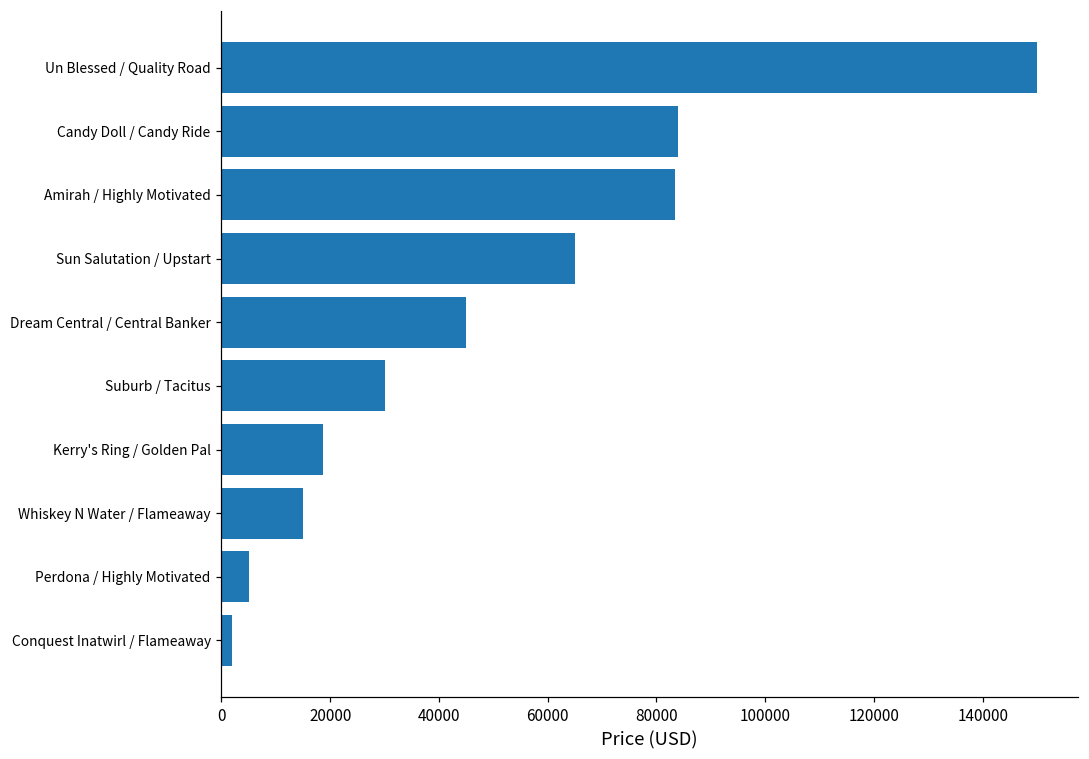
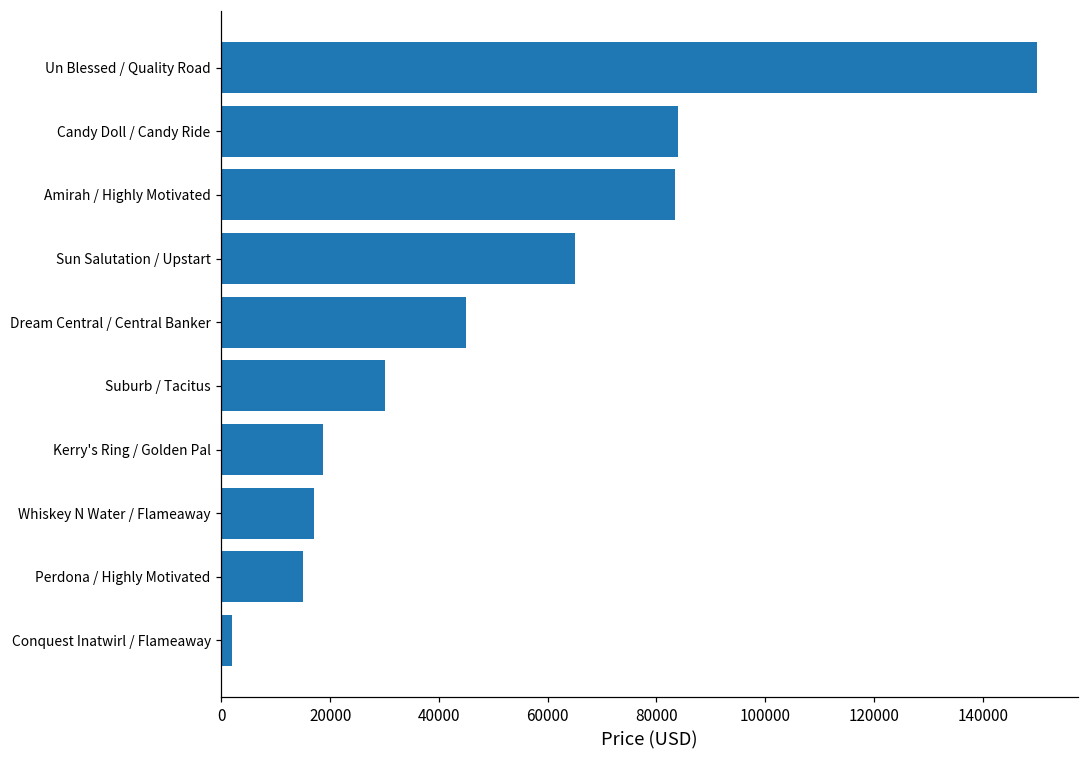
Whiskey N Water / Flameaway: 15000 -> 17000
Perdona / Highly Motivated: 5000 -> 15000
